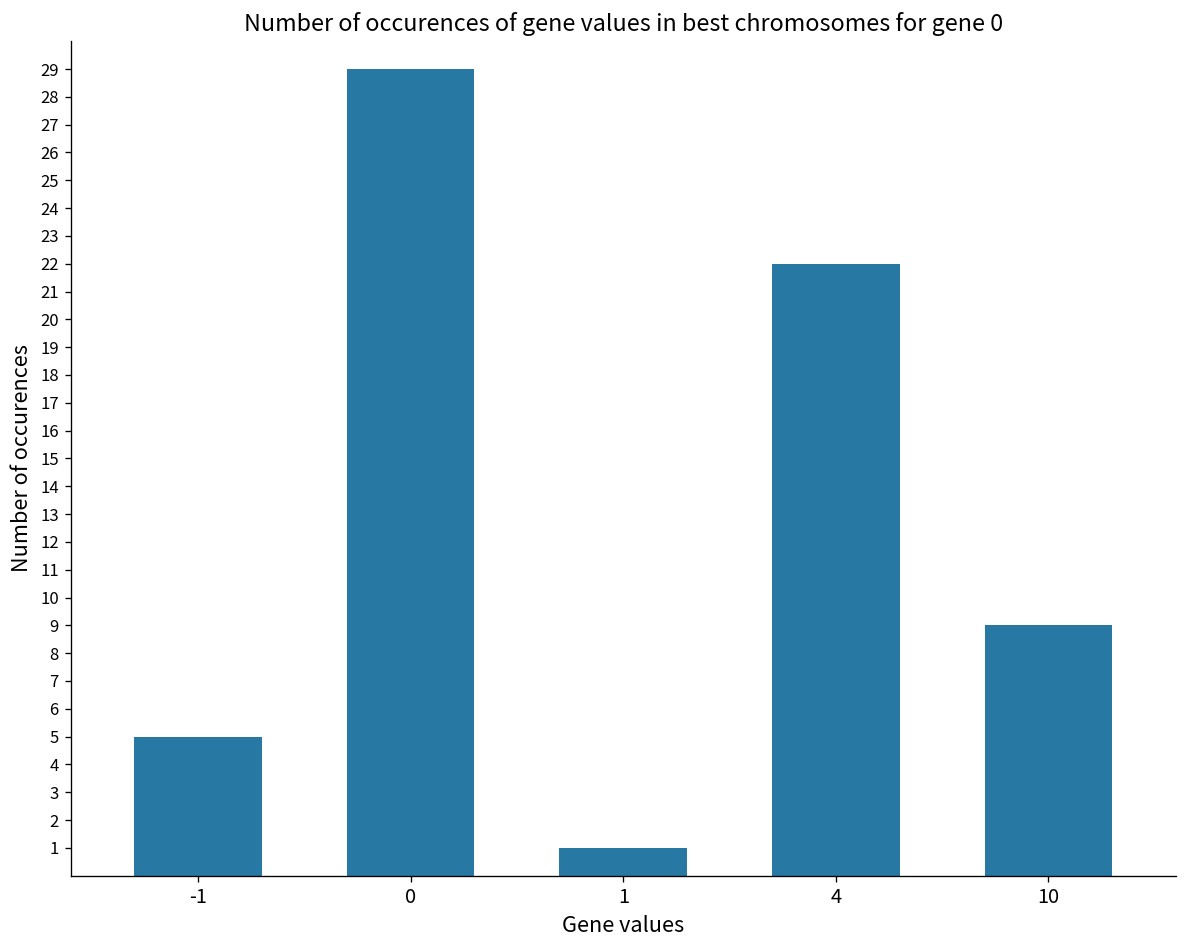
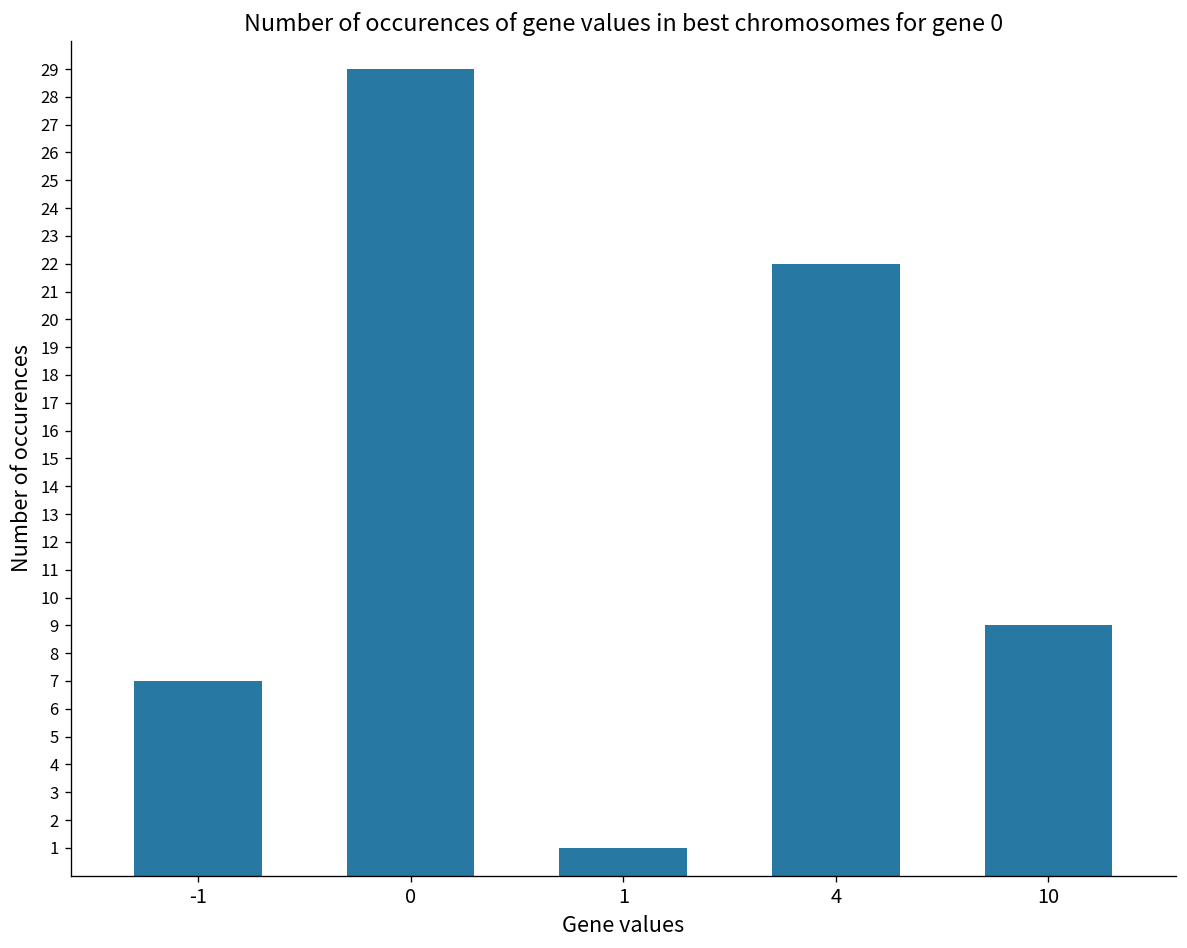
-1: 5 -> 7
